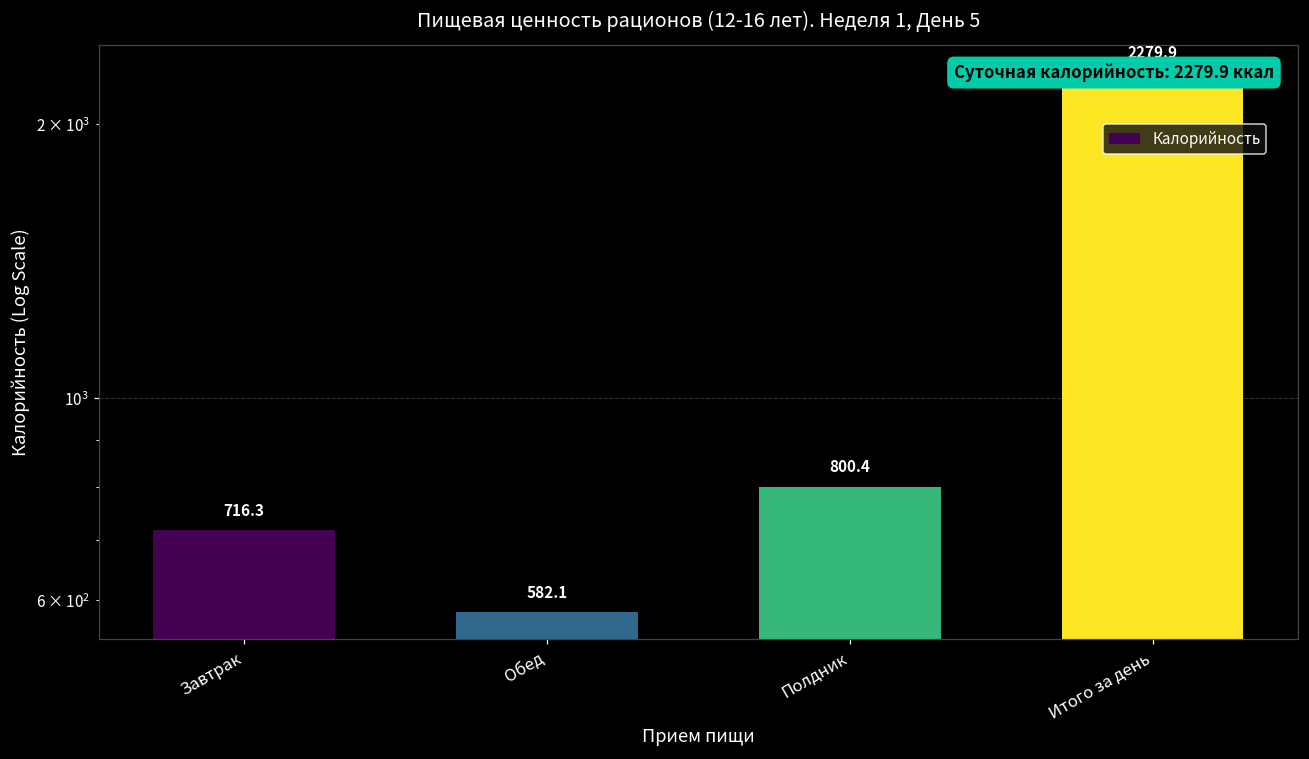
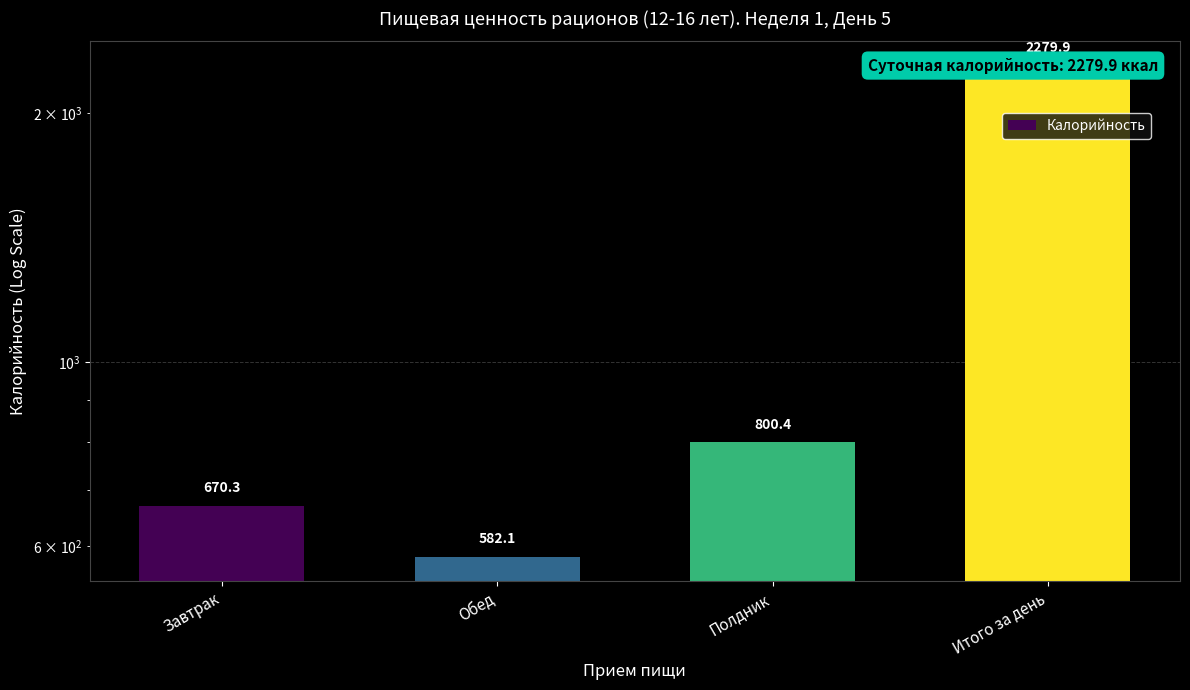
Завтрак: 716.3 -> 670.3
